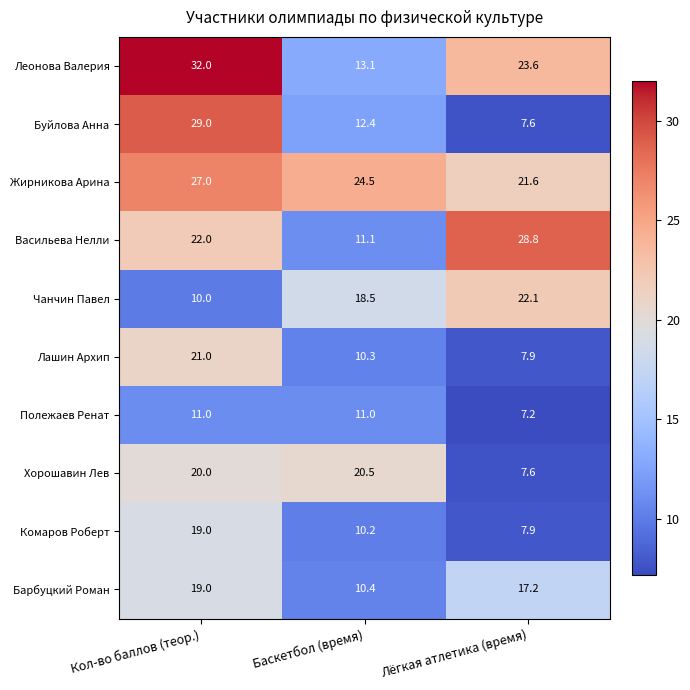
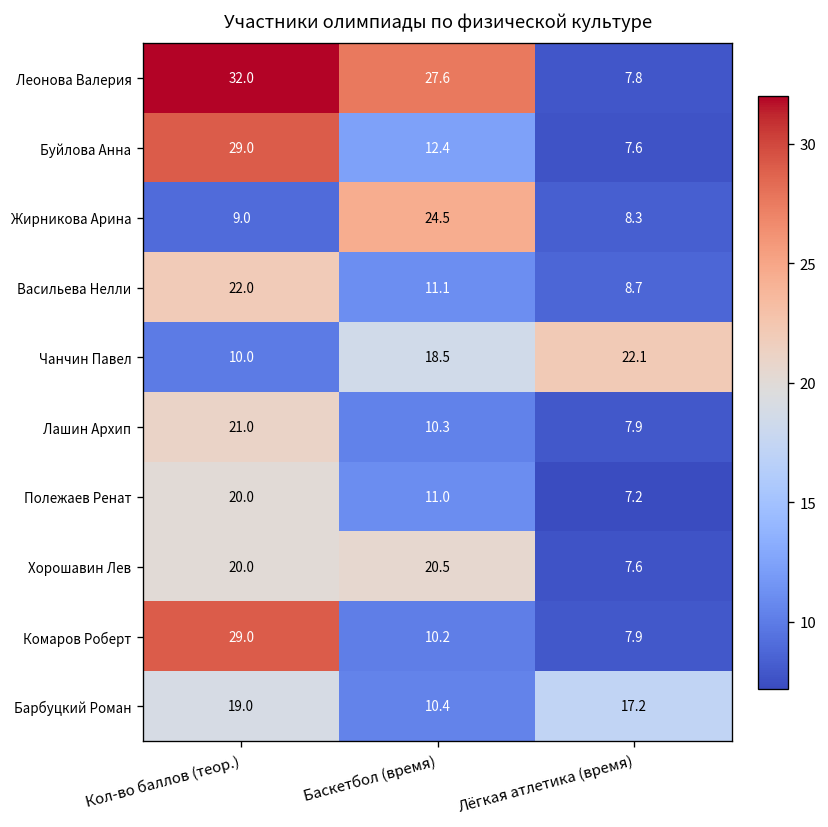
Леонова Валерия, Баскетбол (время): 13.1 -> 27.6
Леонова Валерия, Лёгкая атлетика (время): 23.6 -> 7.8
Жирникова Арина, Кол-во баллов (теор.): 27.0 -> 9.0
Жирникова Арина, Лёгкая атлетика (время): 21.6 -> 8.3
Васильева Нелли, Лёгкая атлетика (время): 28.8 -> 8.7
Полежаев Ренат, Кол-во баллов (теор.): 11.0 -> 20.0
Комаров Роберт, Кол-во баллов (теор.): 19.0 -> 29.0
